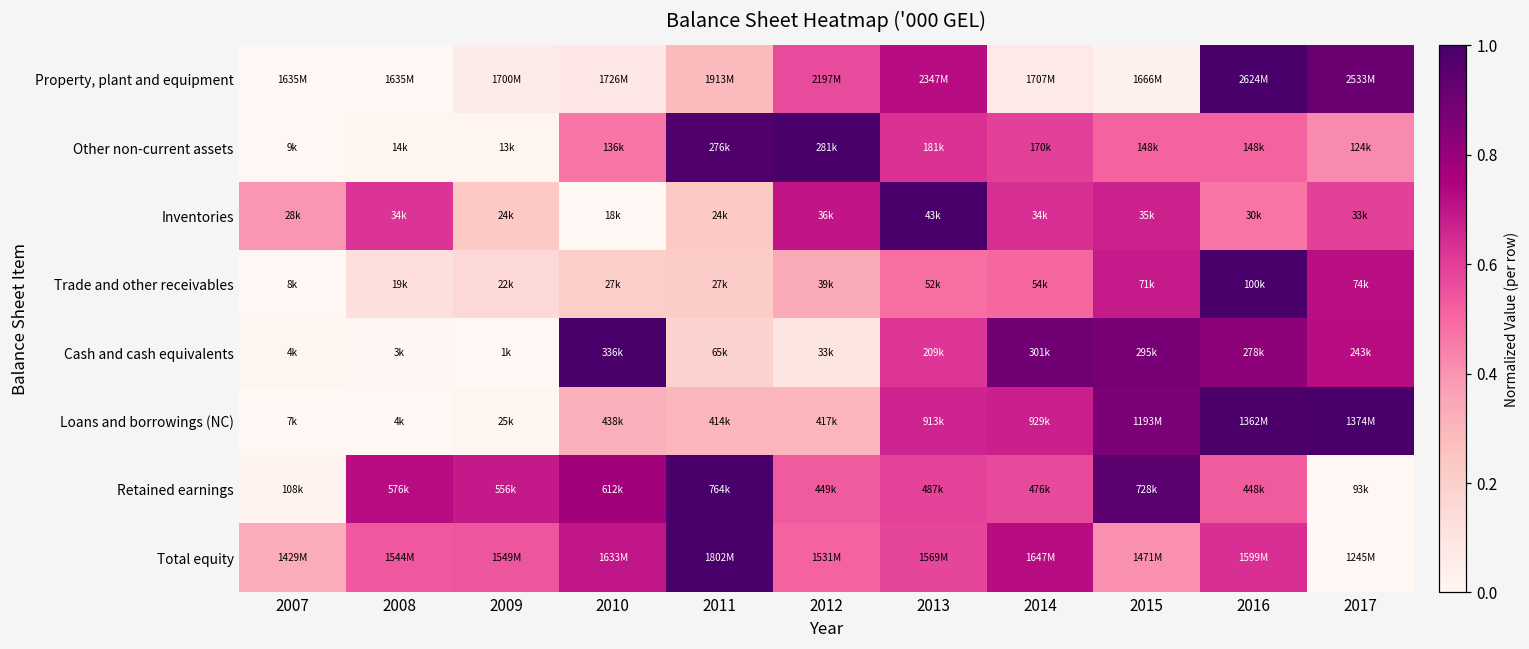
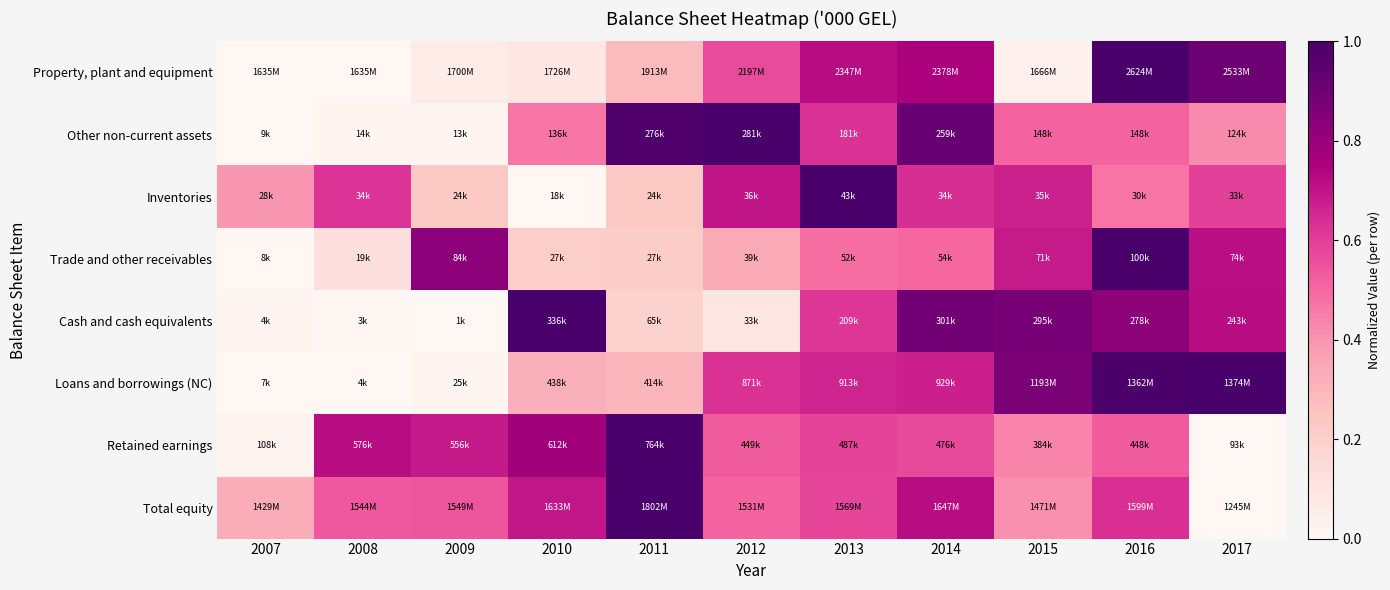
Property, plant and equipment, 2014: 1707M -> 2378M
Other non-current assets, 2014: 170k -> 259k
Trade and other receivables, 2009: 22k -> 84k
Loans and borrowings (NC), 2012: 417k -> 871k
Retained earnings, 2015: 728k -> 384k
